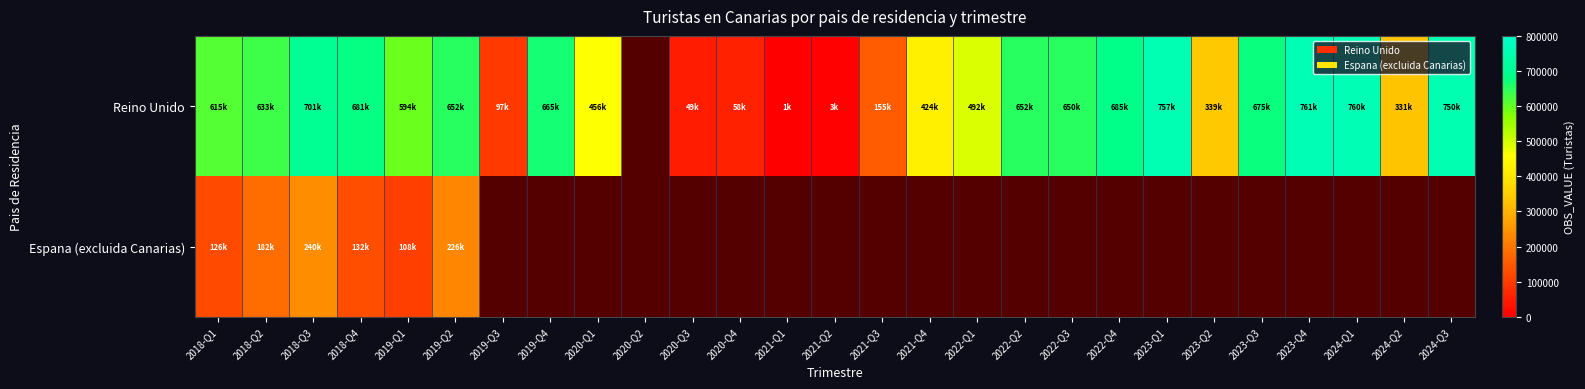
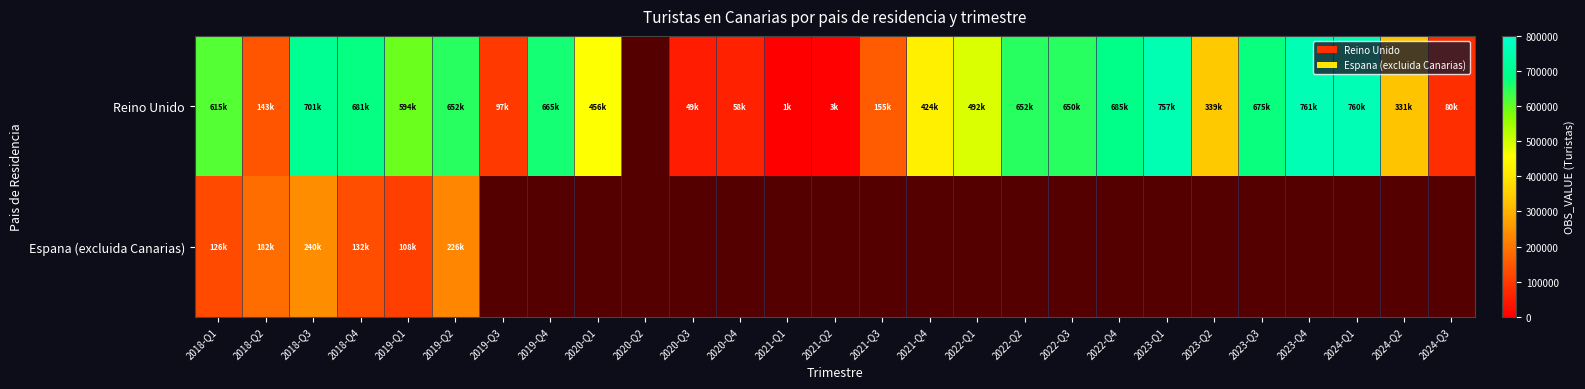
Reino Unido, 2018-Q2: 633k -> 143k
Reino Unido, 2024-Q3: 750k -> 80k
